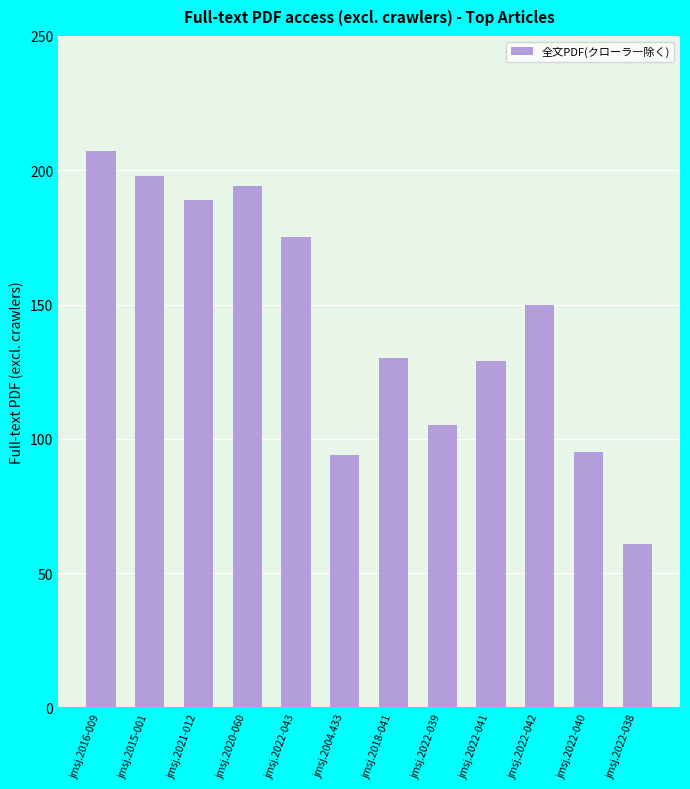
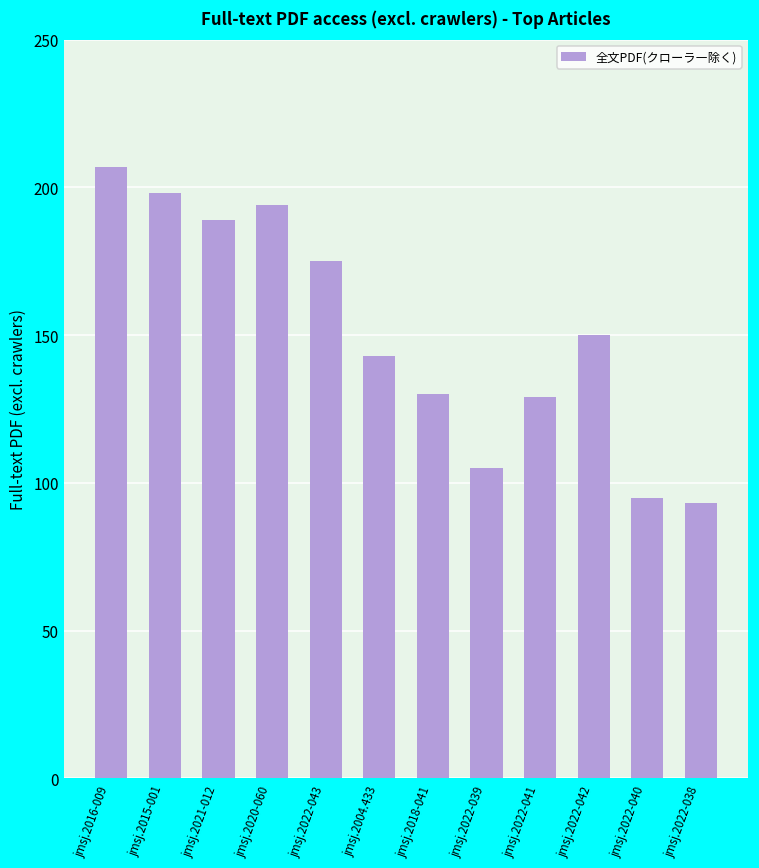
jmsj.2004.433: 94 -> 143
jmsj.2022-038: 61 -> 93
